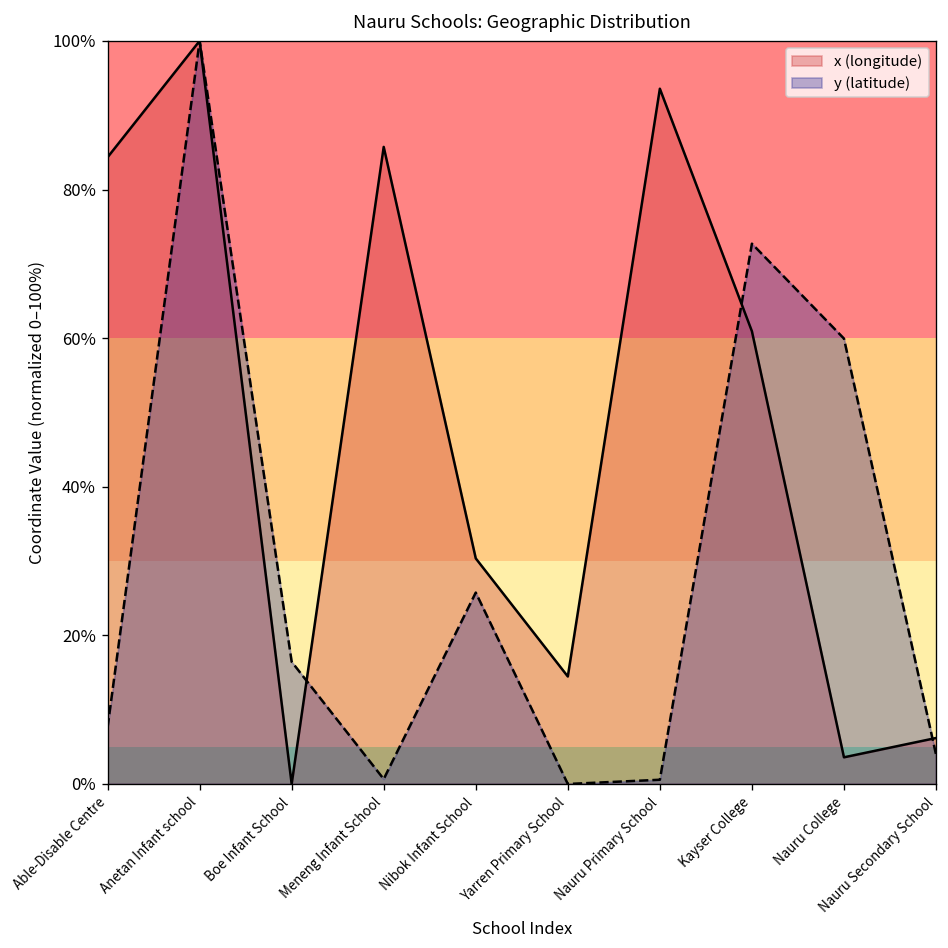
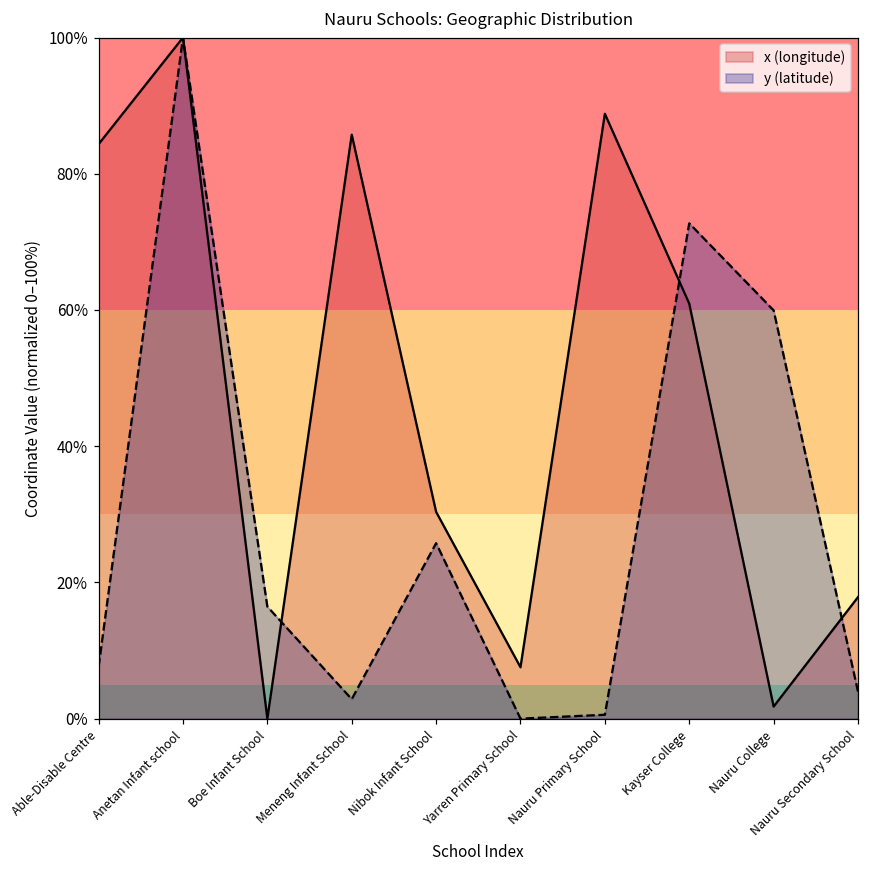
y (latitude), Meneng Infant School: 1% -> 3%
x (longitude), Yarren Primary School: 14% -> 8%
x (longitude), Nauru Primary School: 94% -> 89%
x (longitude), Nauru College: 4% -> 2%
x (longitude), Nauru Secondary School: 6% -> 18%
